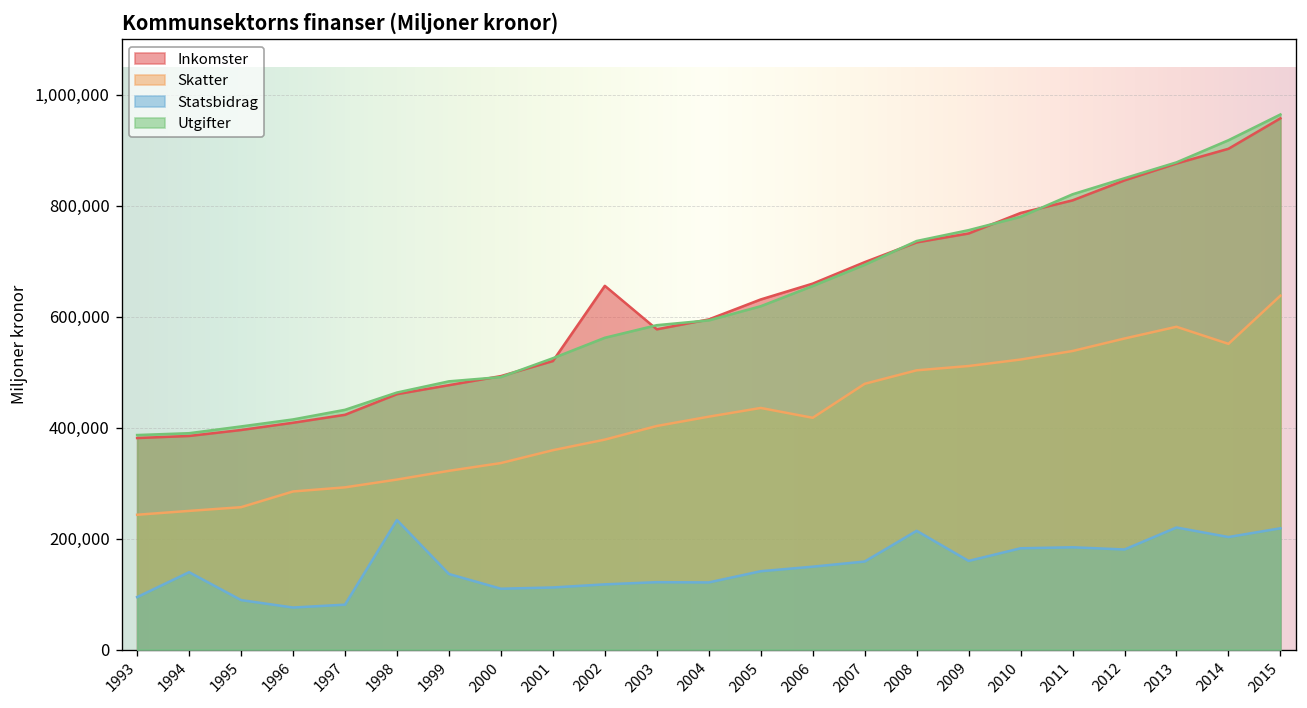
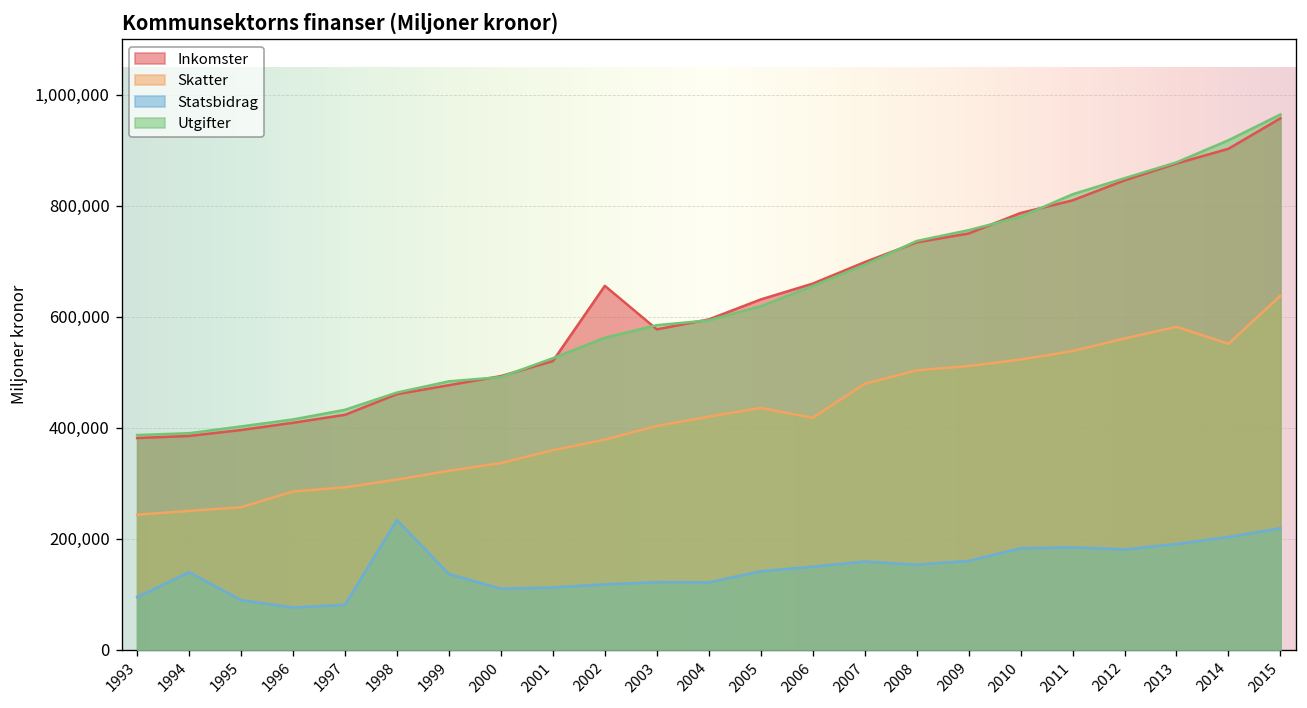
Statsbidrag, 2008: 210,000 -> 150,000
Statsbidrag, 2013: 220,000 -> 190,000
